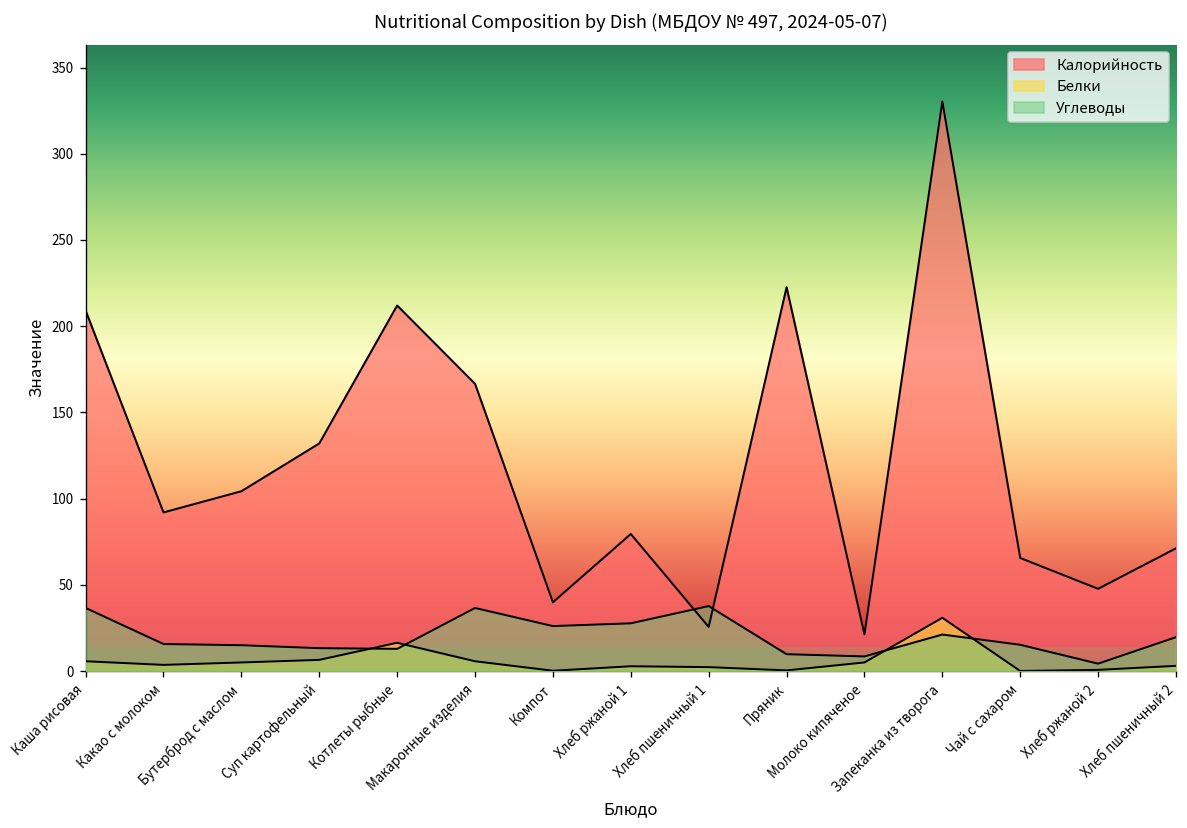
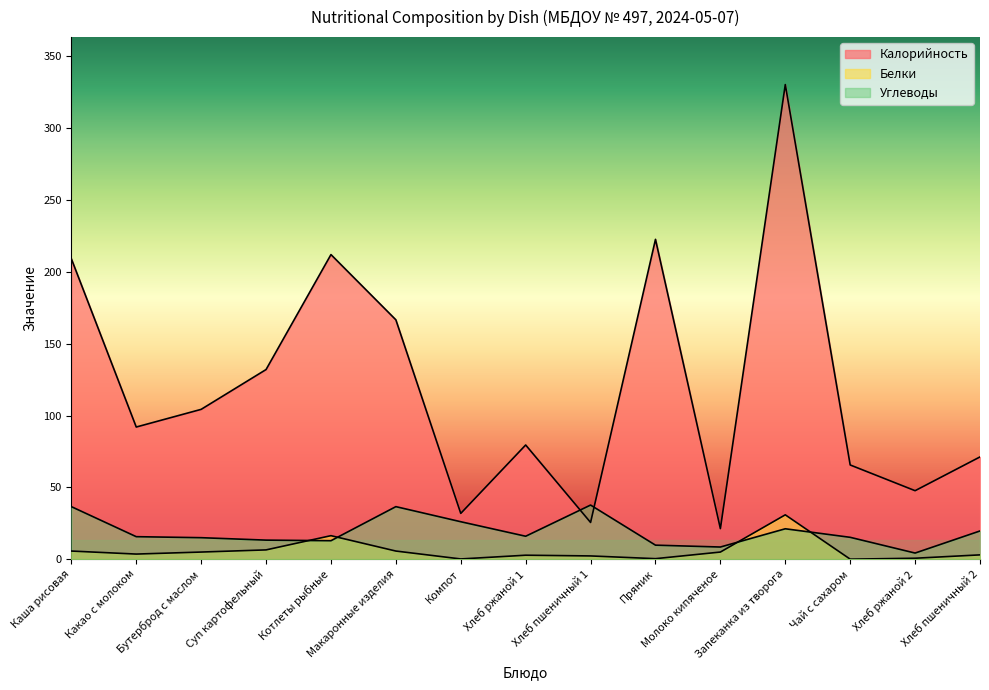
Калорийность, Компот: 40 -> 32
Углеводы, Хлеб ржаной 1: 28 -> 16
